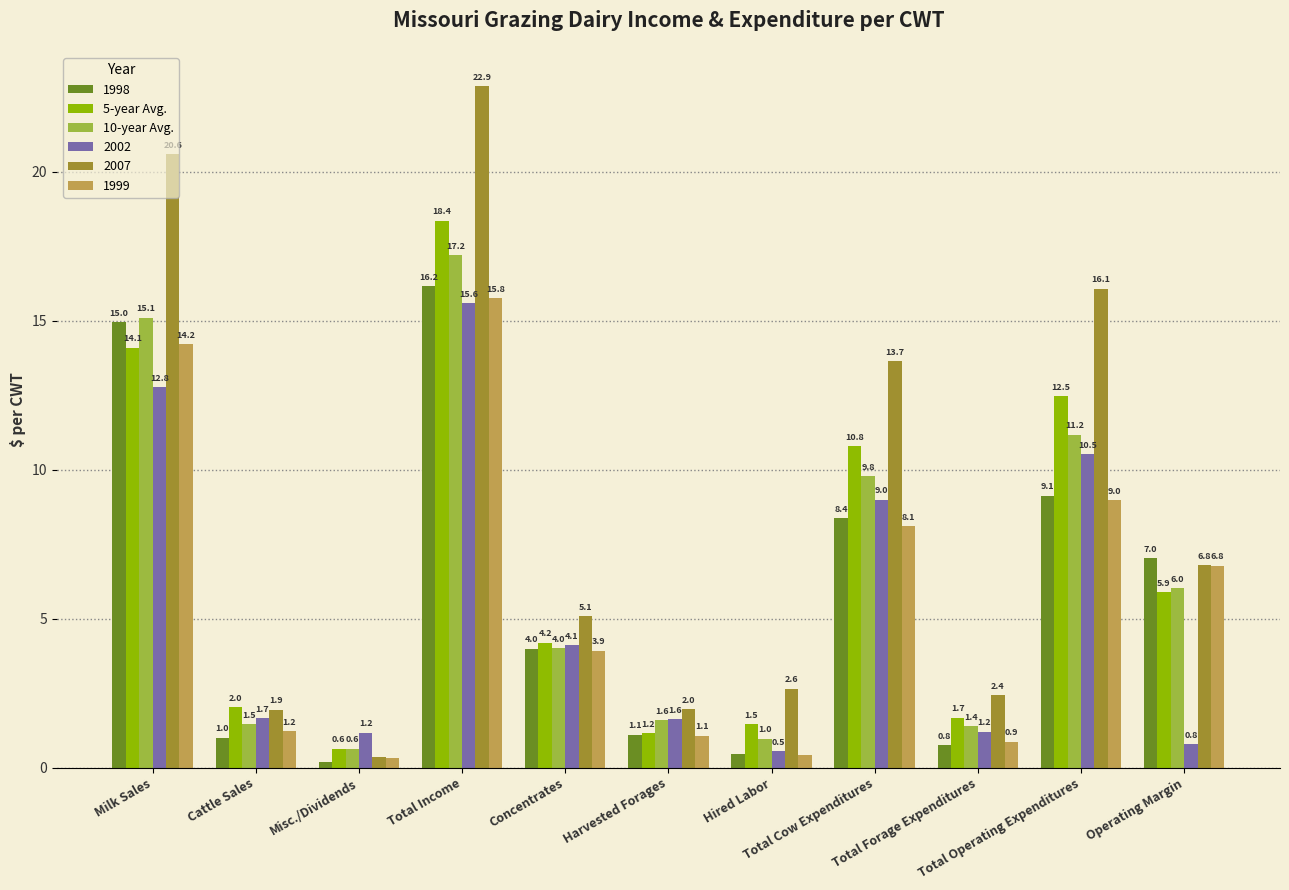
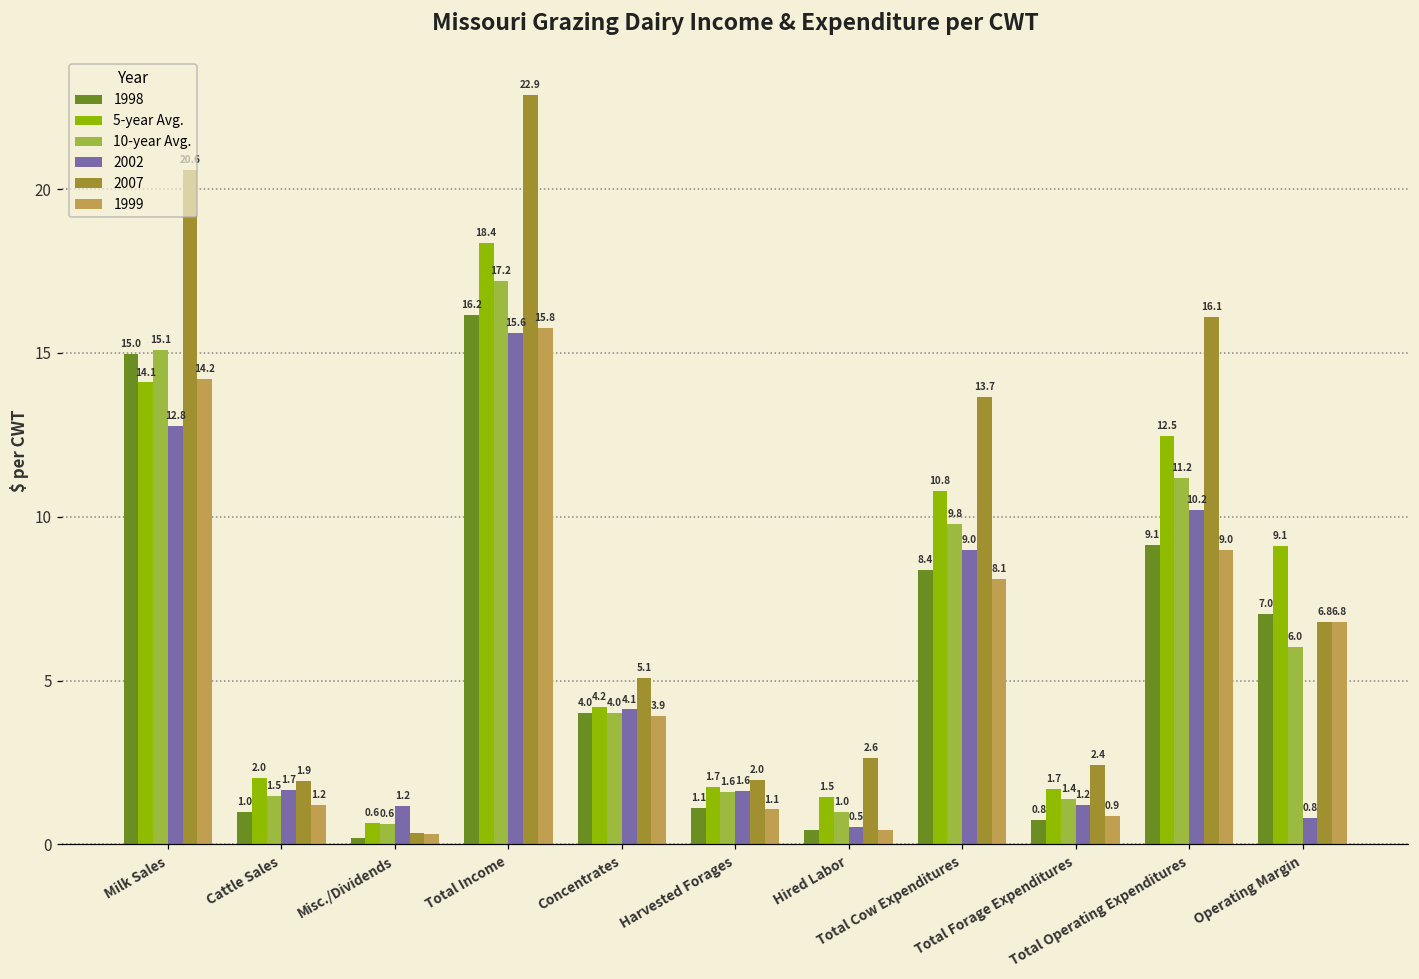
5-year Avg., Harvested Forages: 1.2 -> 1.7
2002, Total Operating Expenditures: 10.5 -> 10.2
5-year Avg., Operating Margin: 5.9 -> 9.1
